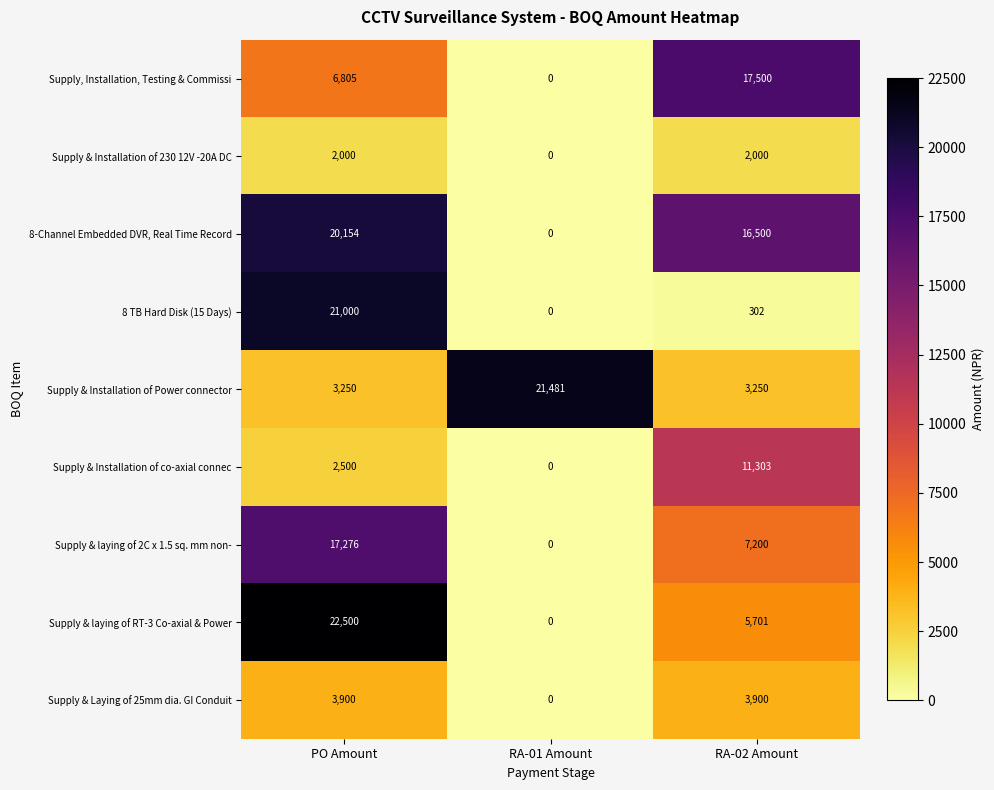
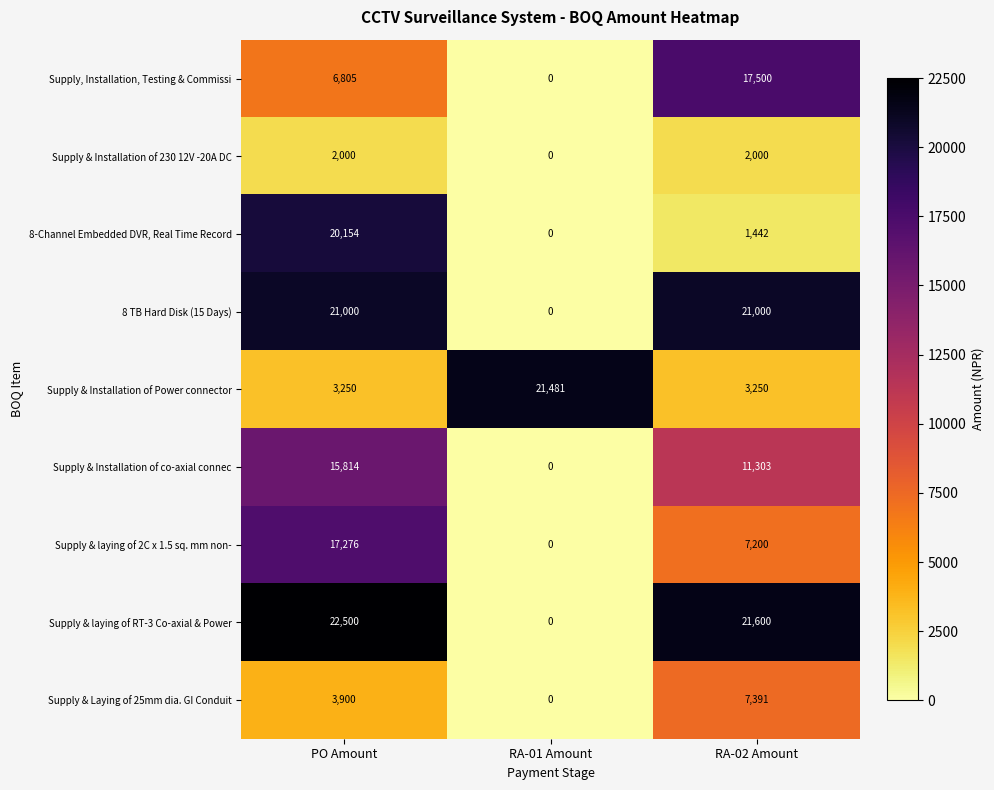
8-Channel Embedded DVR, Real Time Record, RA-02 Amount: 16,500 -> 1,442
8 TB Hard Disk (15 Days), RA-02 Amount: 302 -> 21,000
Supply & Installation of co-axial connec, PO Amount: 2,500 -> 15,814
Supply & laying of RT-3 Co-axial & Power, RA-02 Amount: 5,701 -> 21,600
Supply & Laying of 25mm dia. GI Conduit, RA-02 Amount: 3,900 -> 7,391
